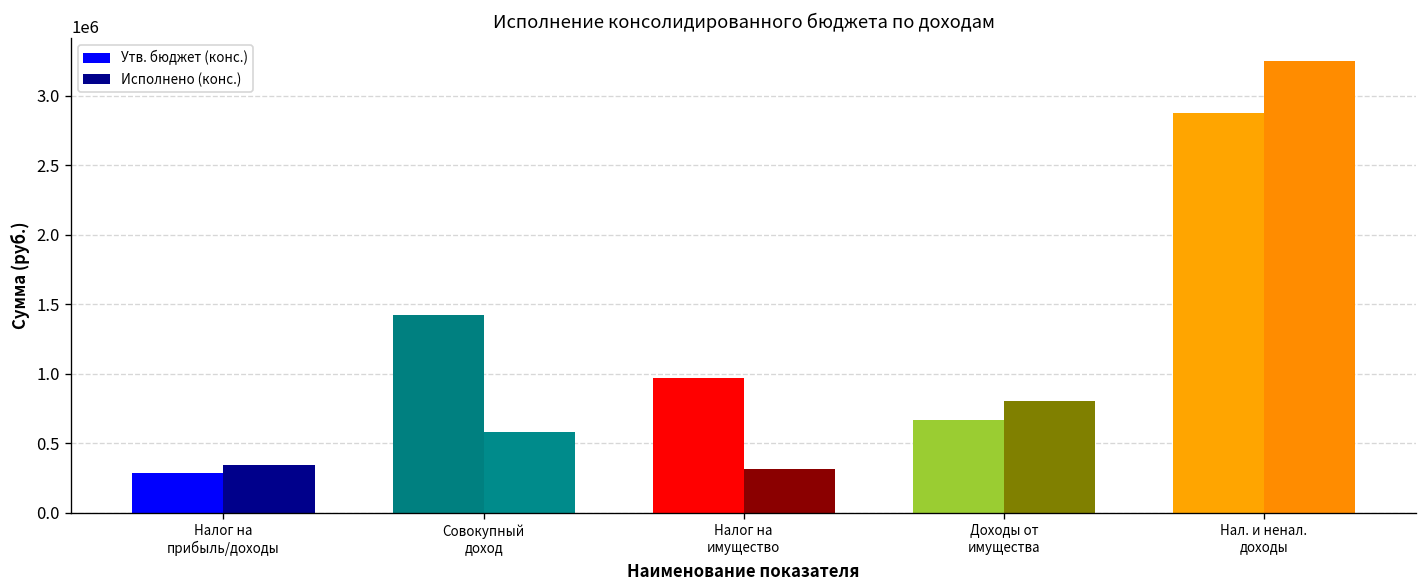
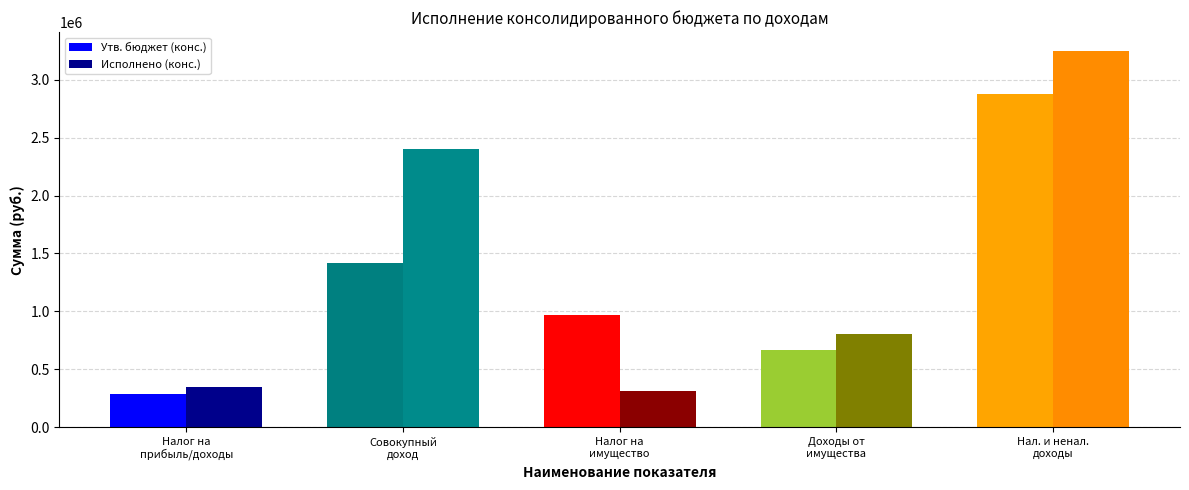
Исполнено (конс.), Совокупный доход: 580000 -> 2400000
